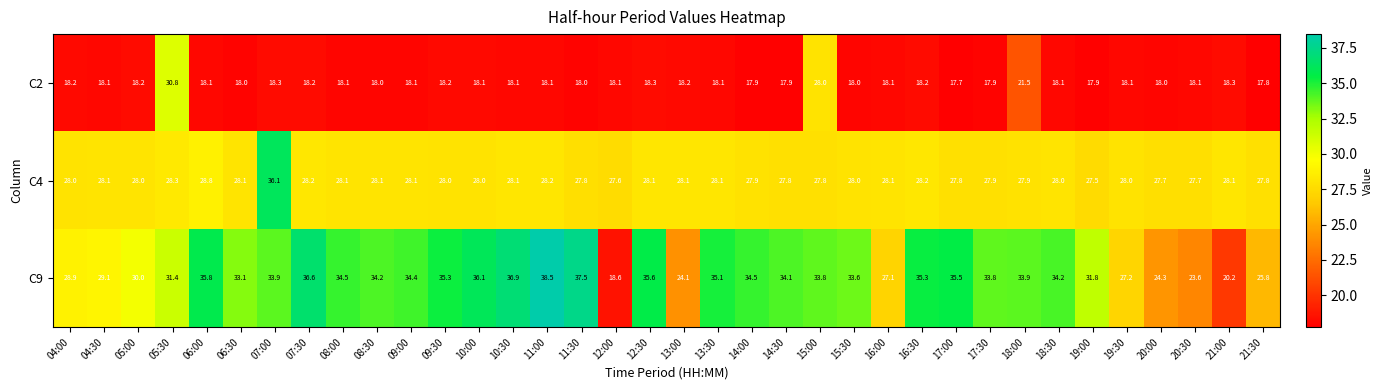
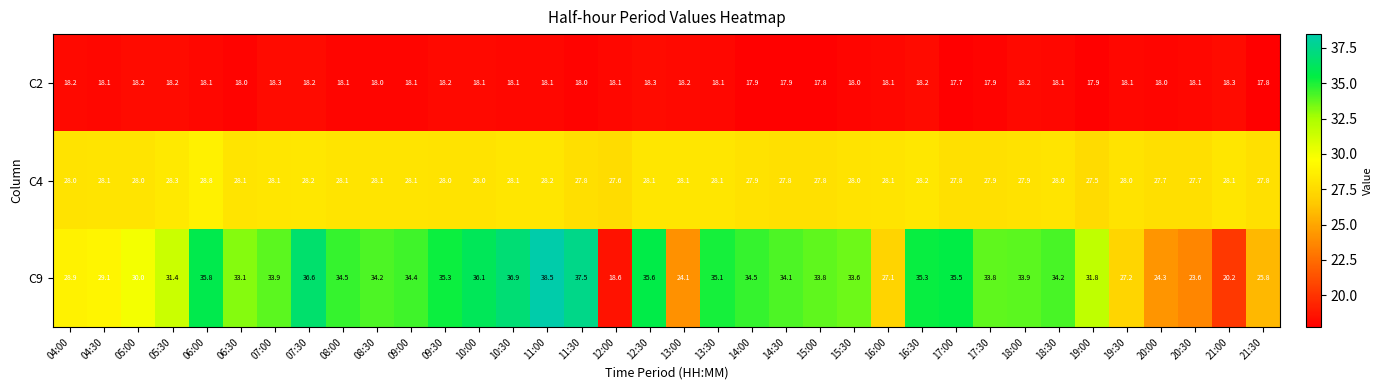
C2, 05:30: 30.8 -> 18.2
C2, 15:00: 28.0 -> 17.8
C2, 18:00: 21.5 -> 18.2
C4, 07:00: 36.1 -> 28.1
